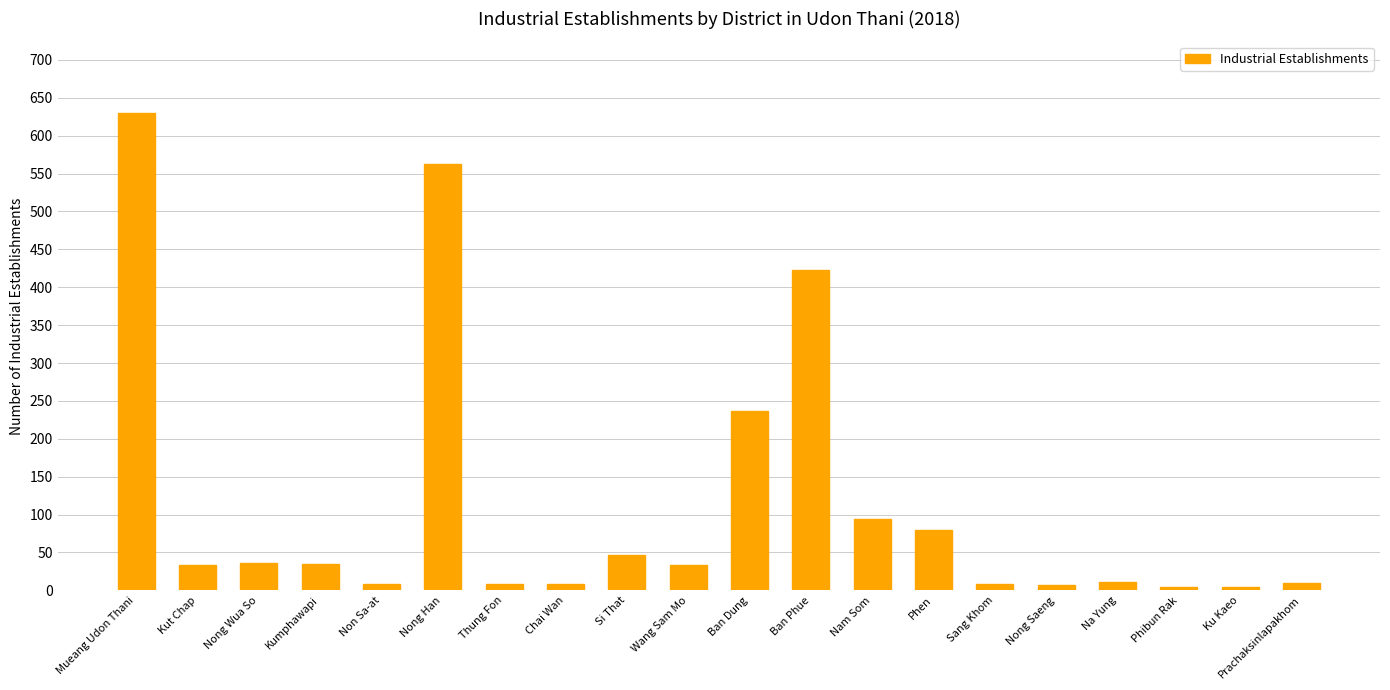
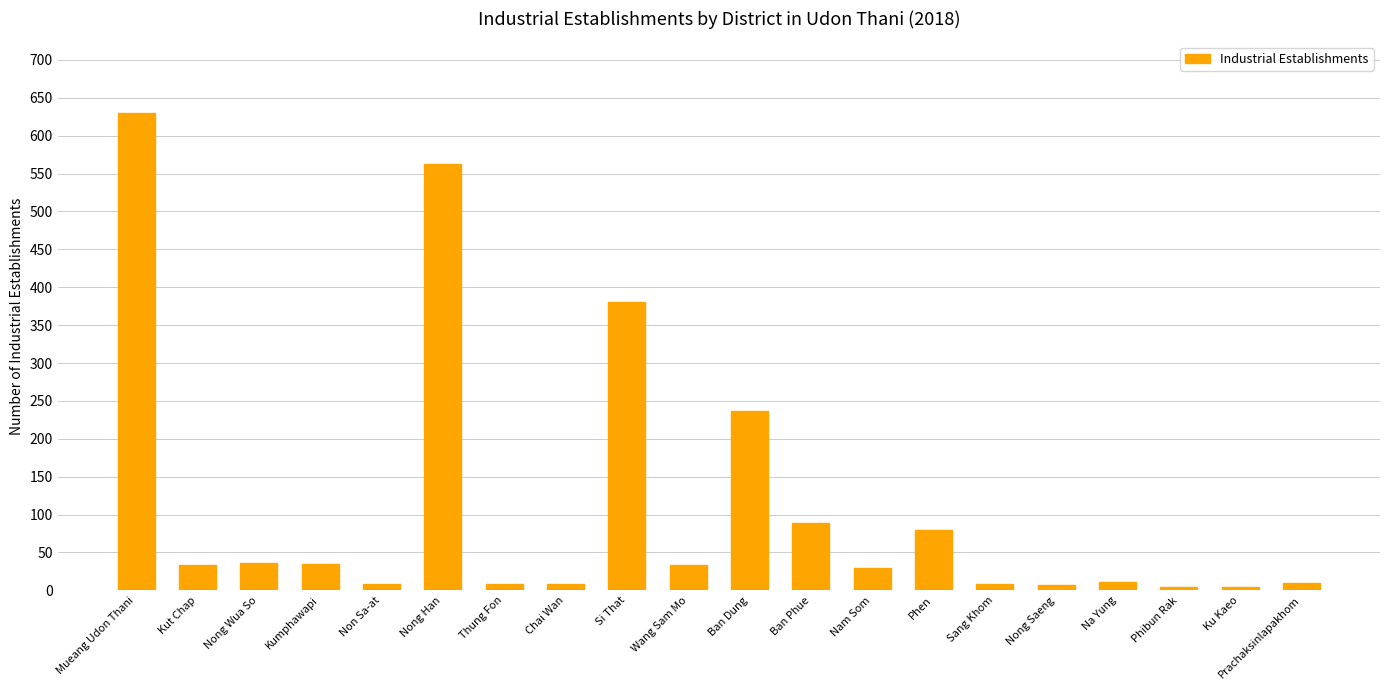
Si That: 50 -> 380
Ban Phue: 420 -> 90
Nam Som: 90 -> 30
